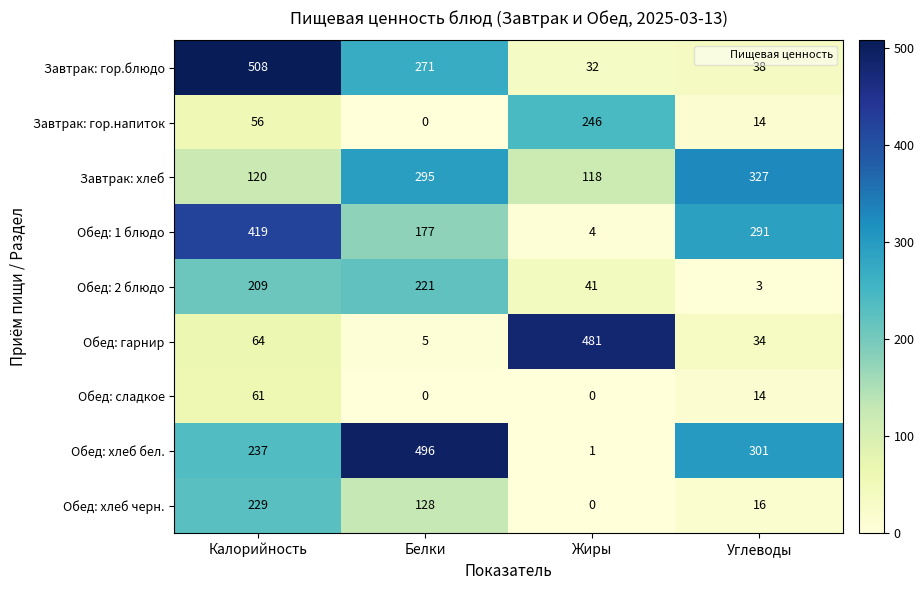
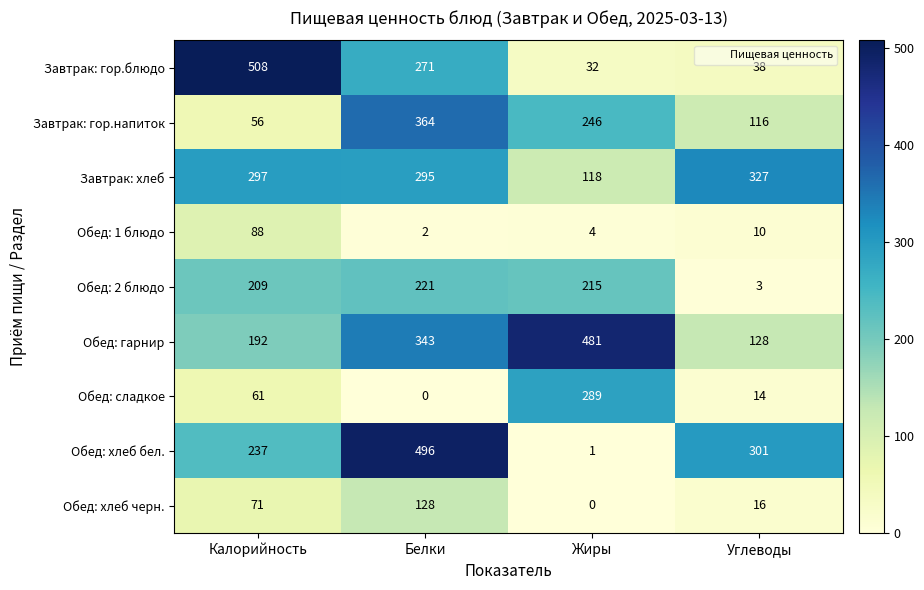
Завтрак: гор.напиток, Белки: 0 -> 364
Завтрак: гор.напиток, Углеводы: 14 -> 116
Завтрак: хлеб, Калорийность: 120 -> 297
Обед: 1 блюдо, Калорийность: 419 -> 88
Обед: 1 блюдо, Белки: 177 -> 2
Обед: 1 блюдо, Углеводы: 291 -> 10
Обед: 2 блюдо, Жиры: 41 -> 215
Обед: гарнир, Калорийность: 64 -> 192
Обед: гарнир, Белки: 5 -> 343
Обед: гарнир, Углеводы: 34 -> 128
Обед: сладкое, Жиры: 0 -> 289
Обед: хлеб черн., Калорийность: 229 -> 71
